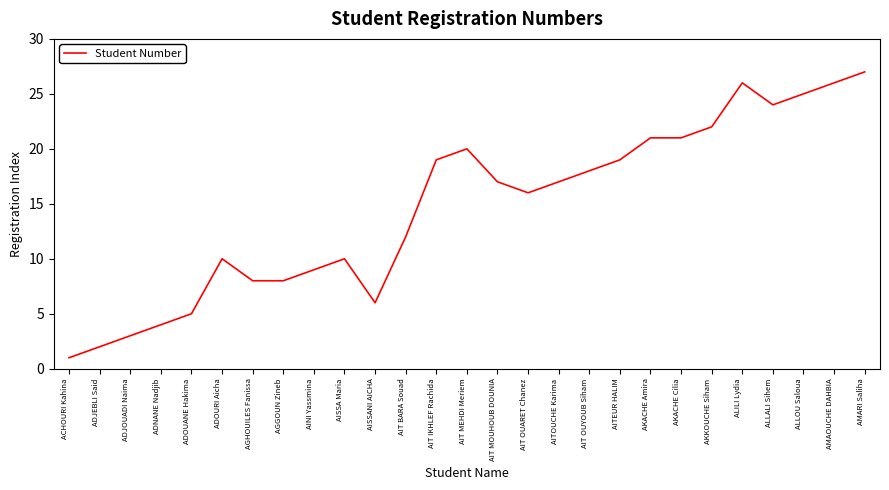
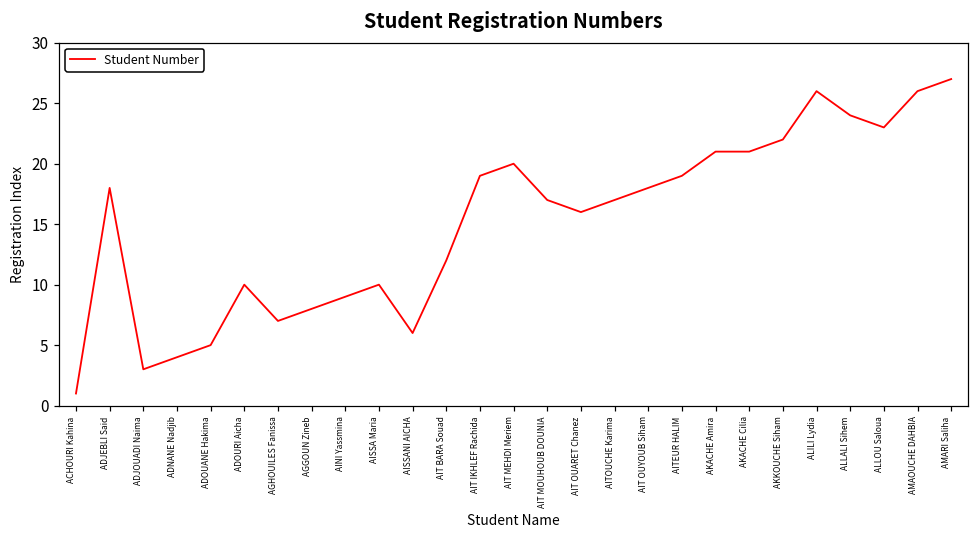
ADJEBLI Said: 2 -> 18
AGHOUILES Fanissa: 8 -> 7
ALLOU Saloua: 25 -> 23
